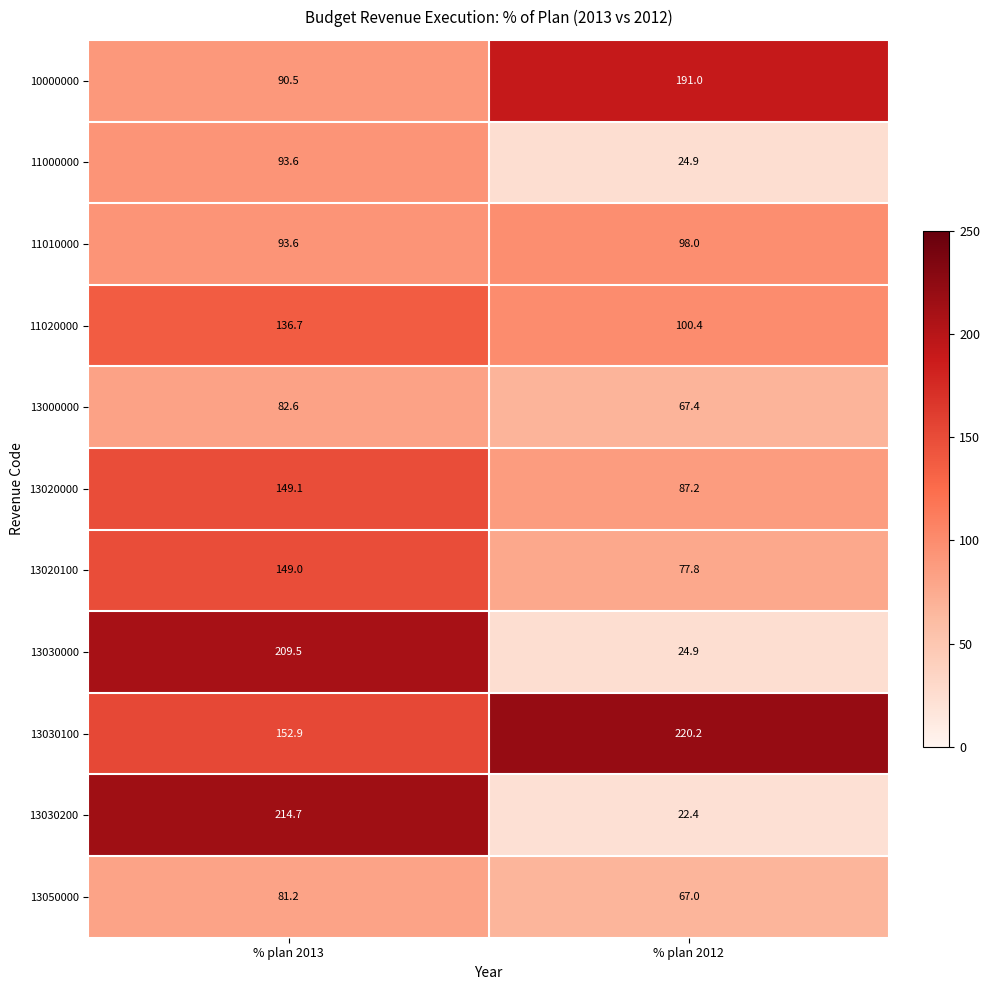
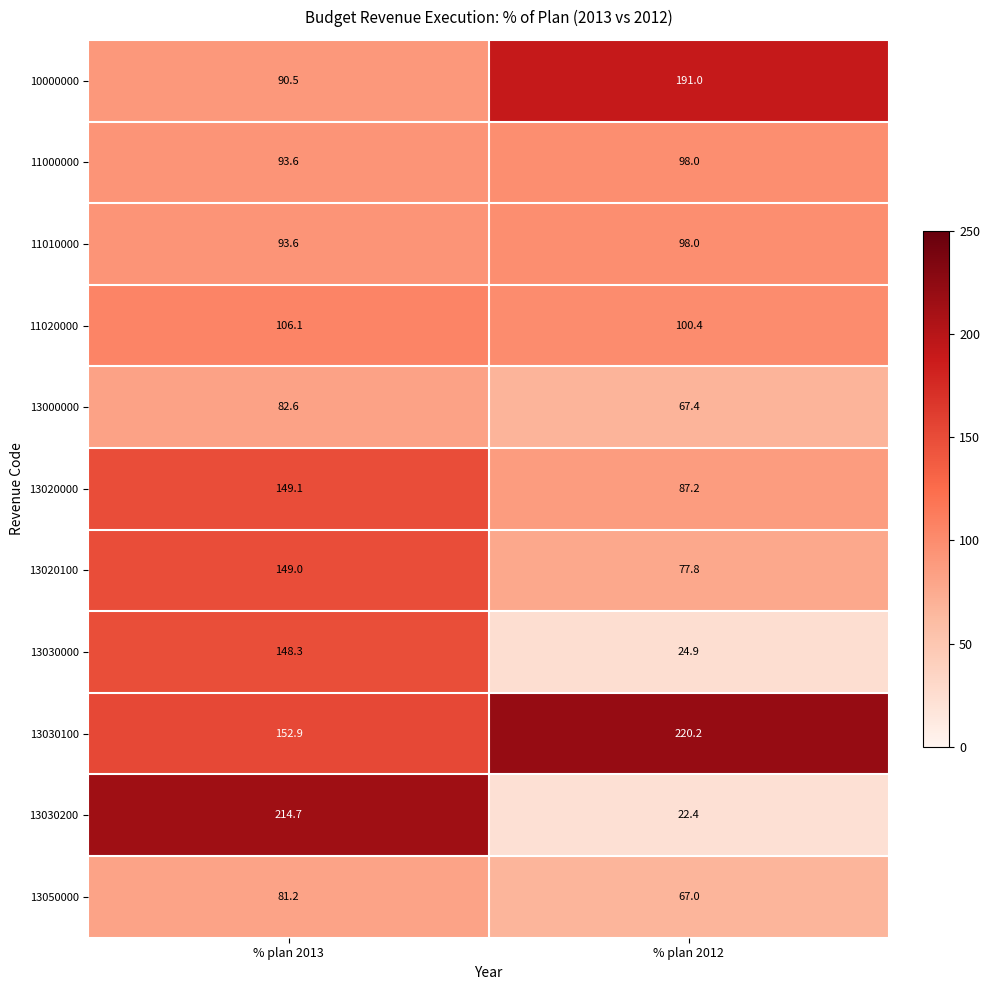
11000000, % plan 2012: 24.9 -> 98.0
11020000, % plan 2013: 136.7 -> 106.1
13030000, % plan 2013: 209.5 -> 148.3
